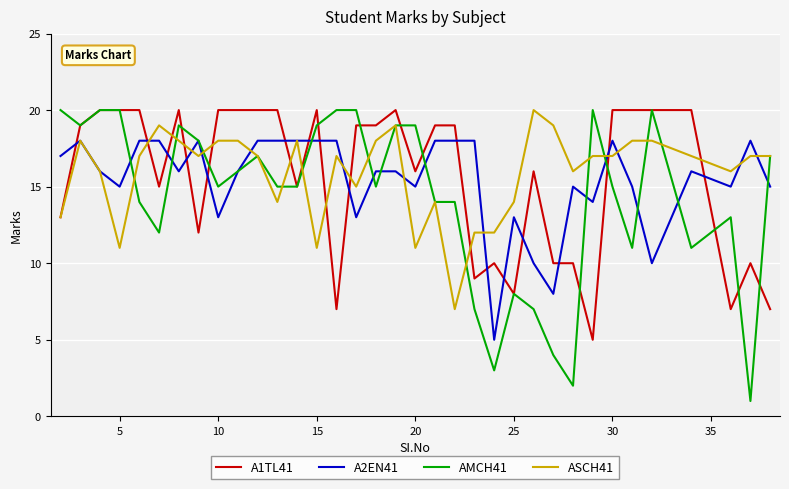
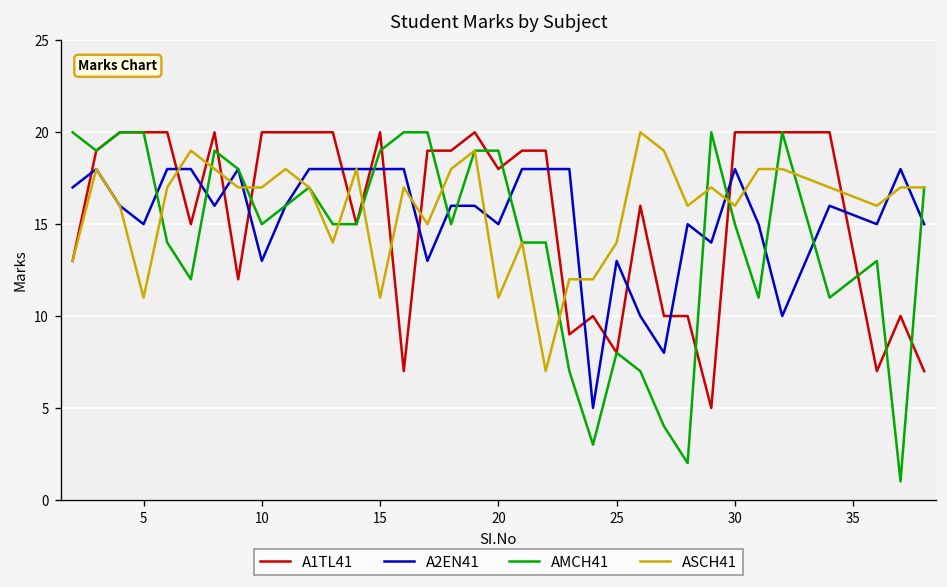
ASCH41, 10: 18 -> 17
A1TL41, 20: 16 -> 18
ASCH41, 30: 17 -> 16
